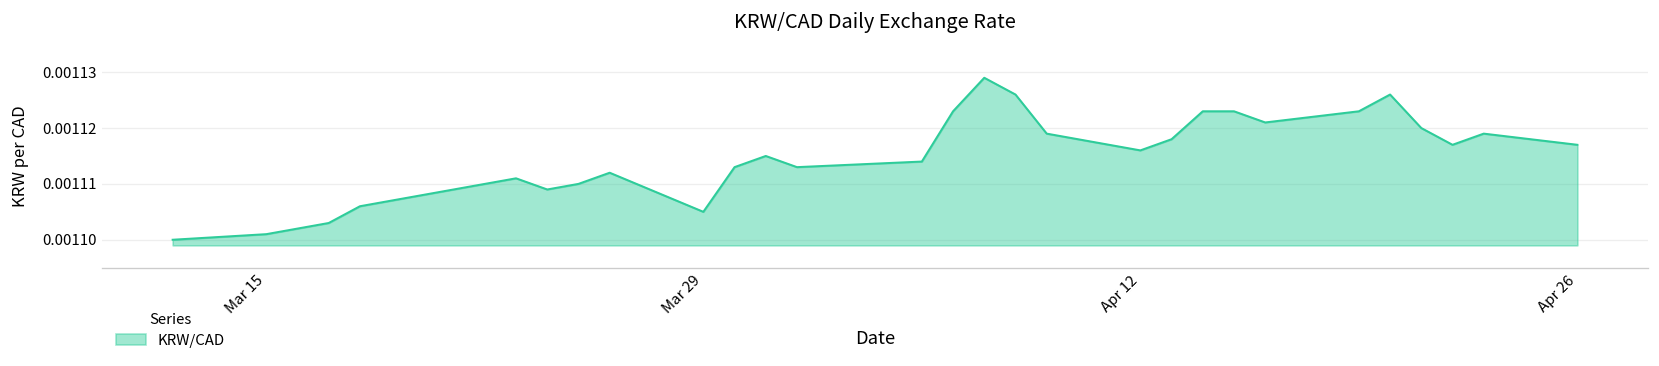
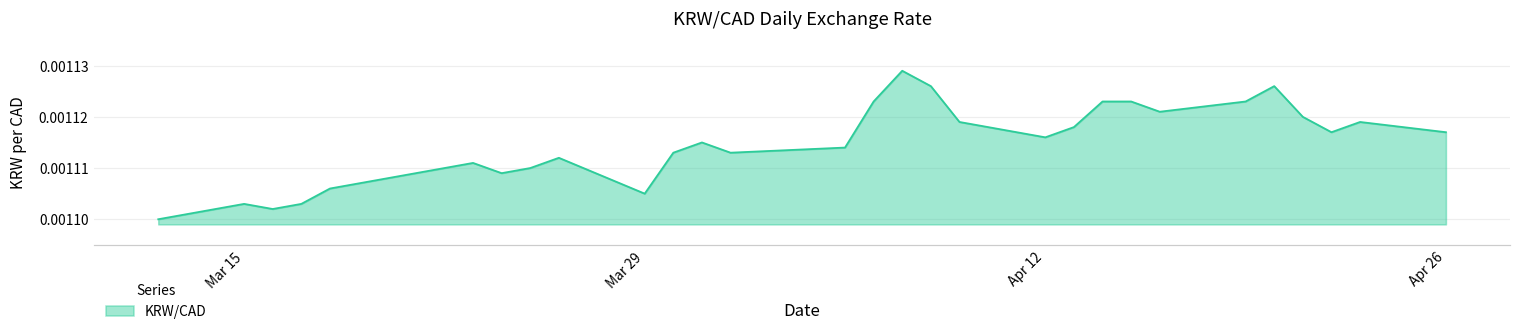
Mar 15: 0.001101 -> 0.001103
